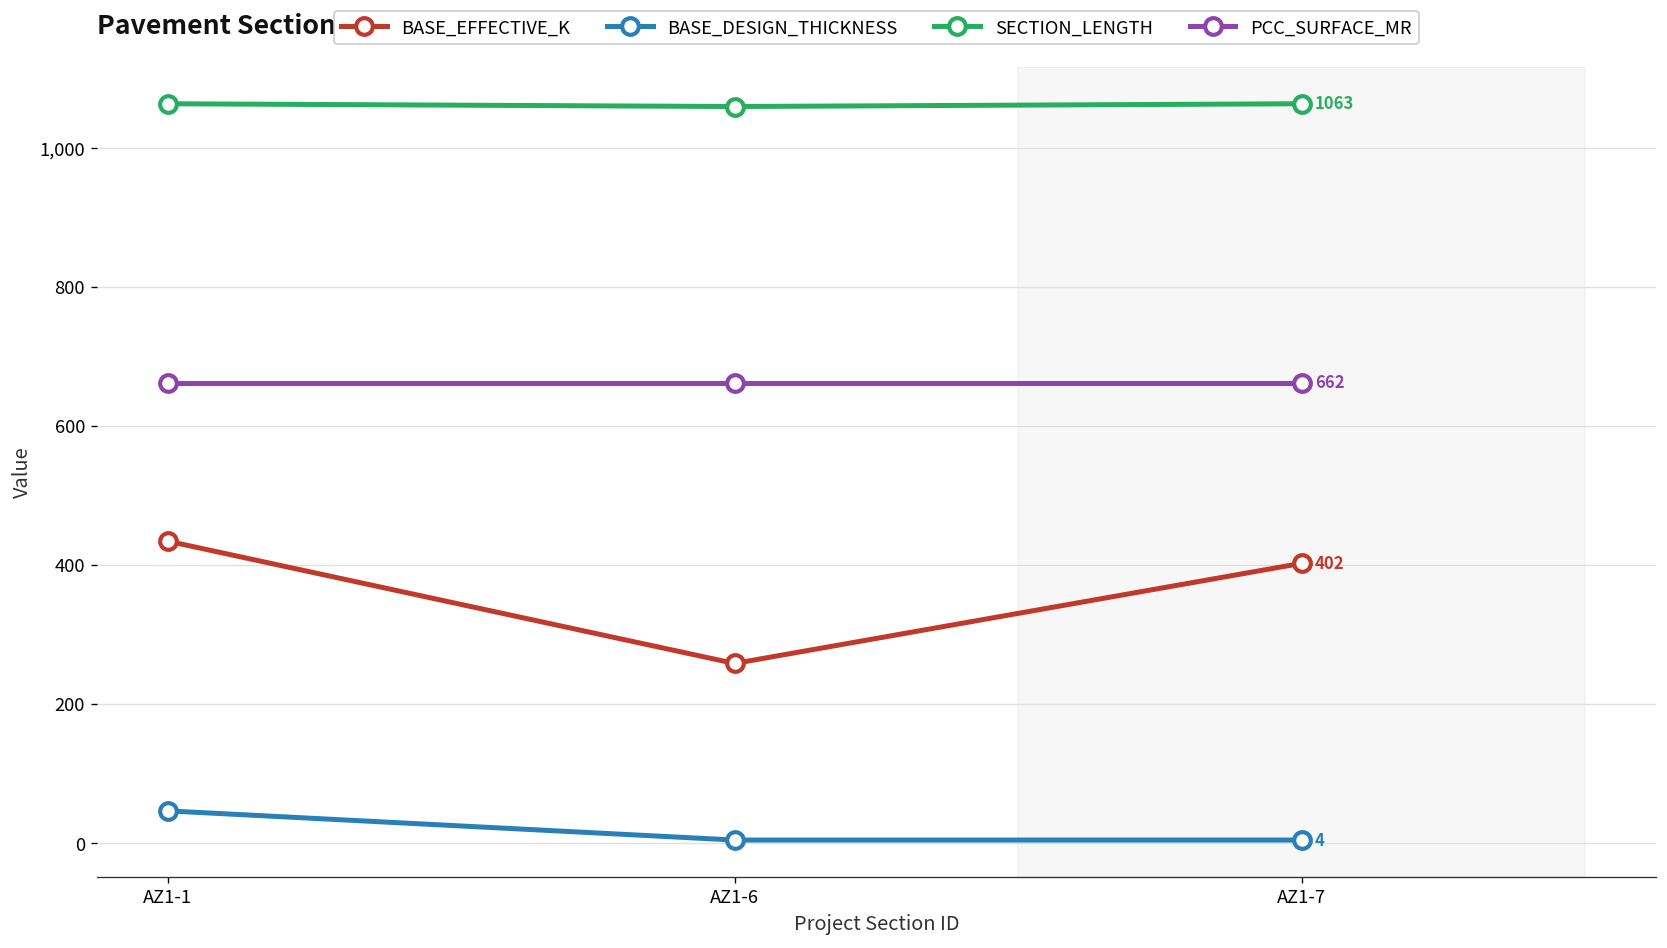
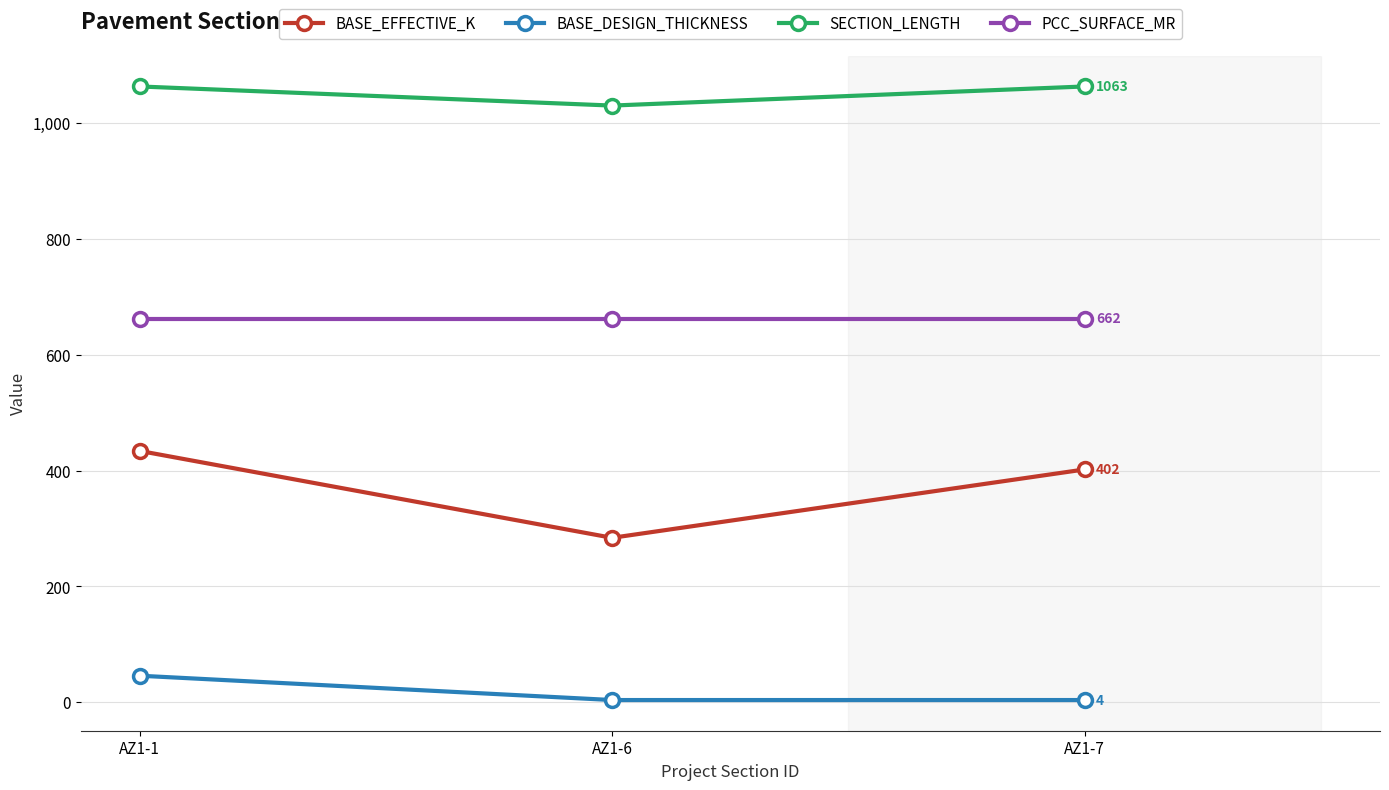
BASE_EFFECTIVE_K, AZ1-6: 260 -> 280
SECTION_LENGTH, AZ1-6: 1,060 -> 1,030
